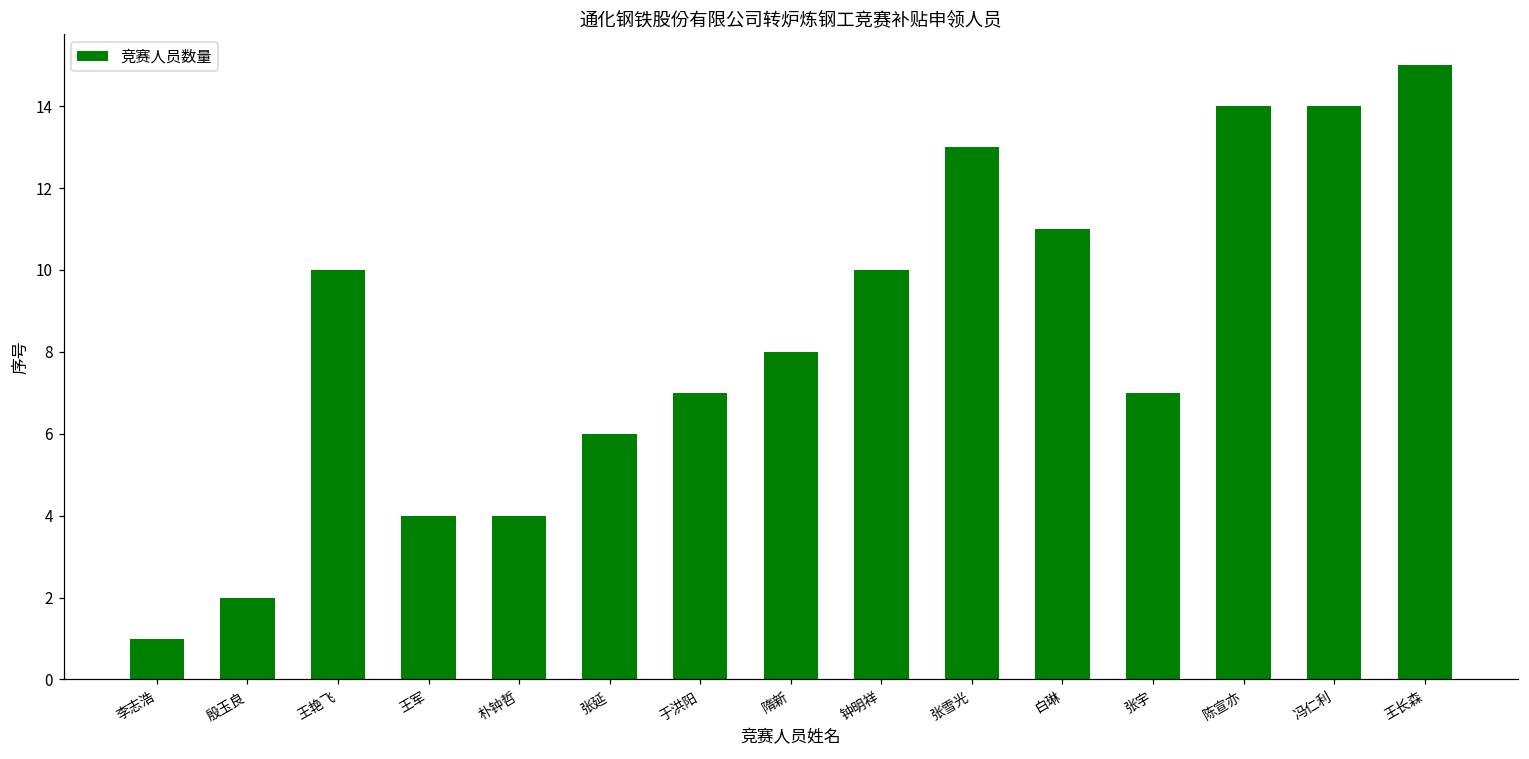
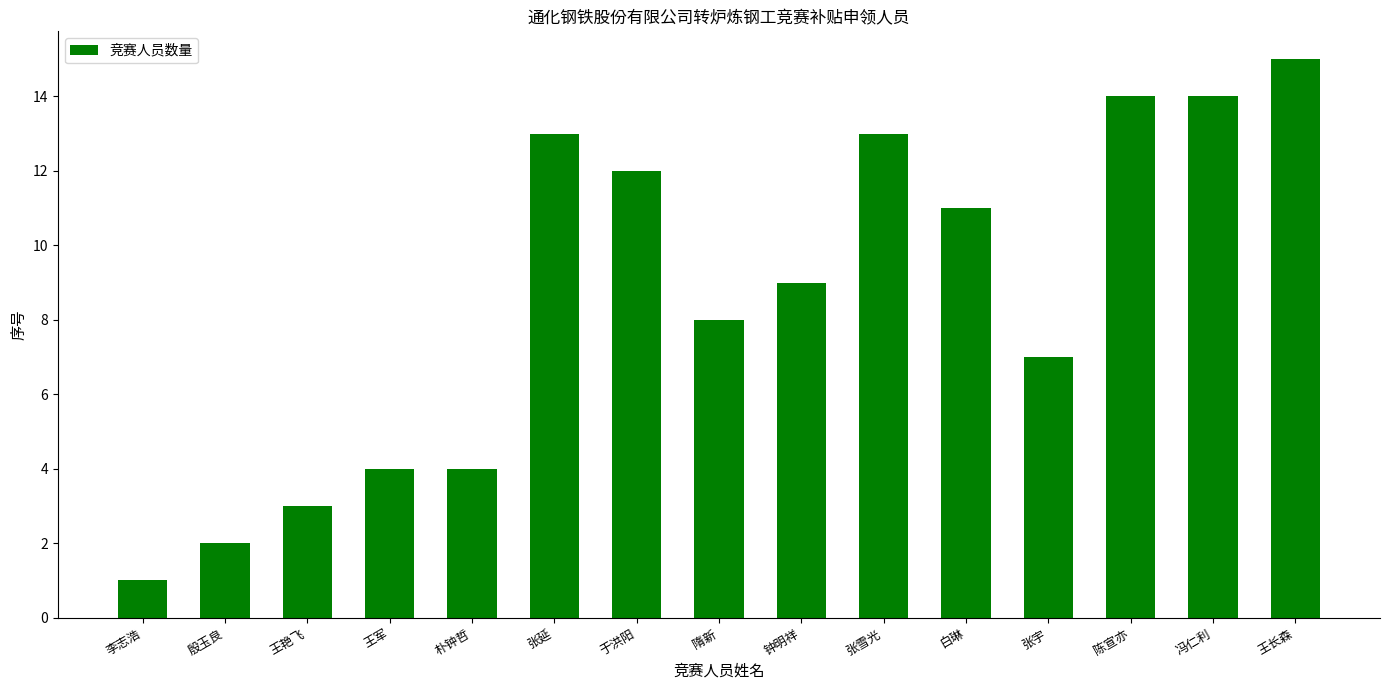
王艳飞: 10 -> 3
张延: 6 -> 13
于洪阳: 7 -> 12
钟明祥: 10 -> 9
